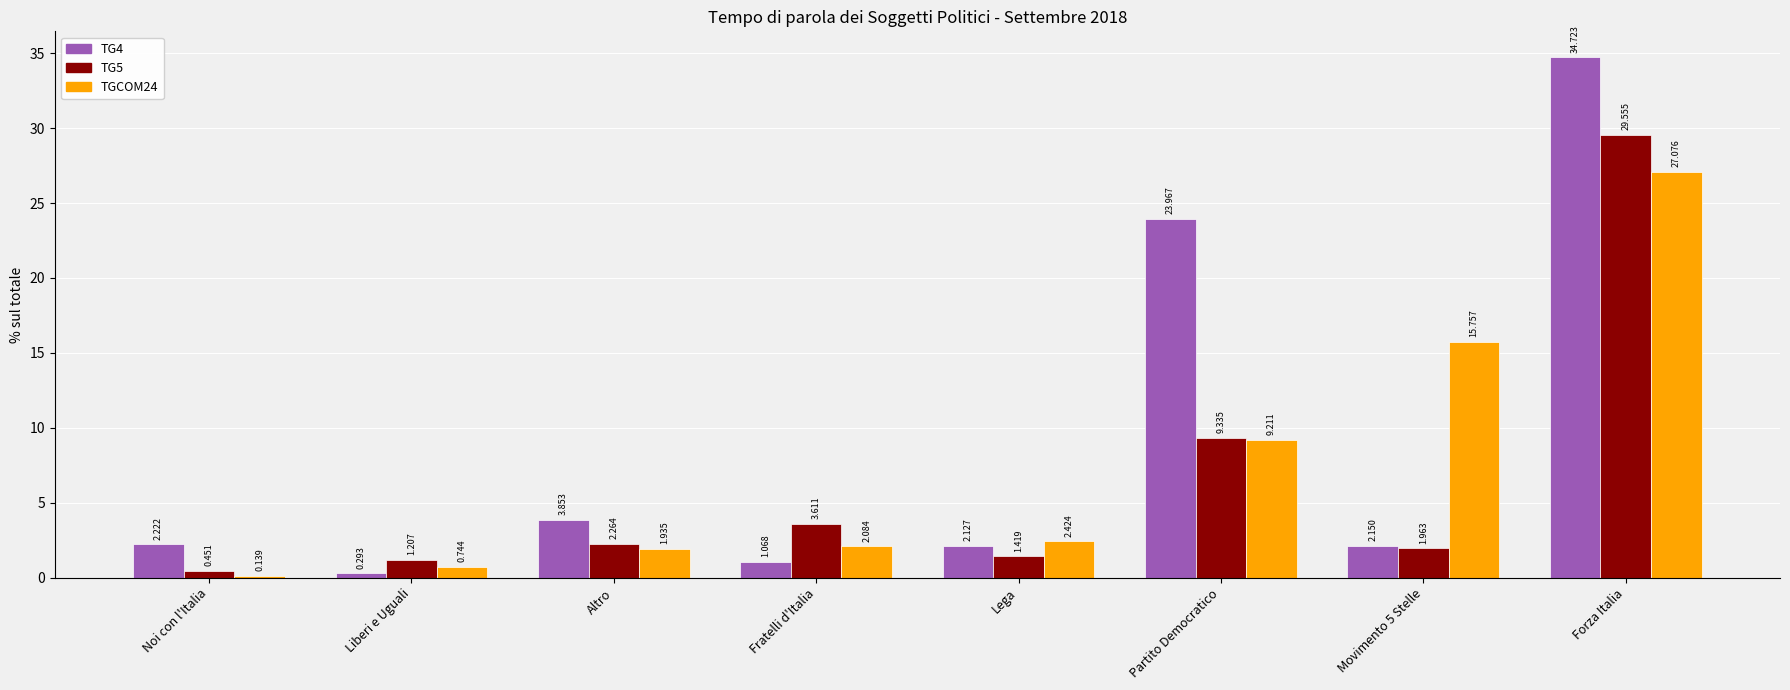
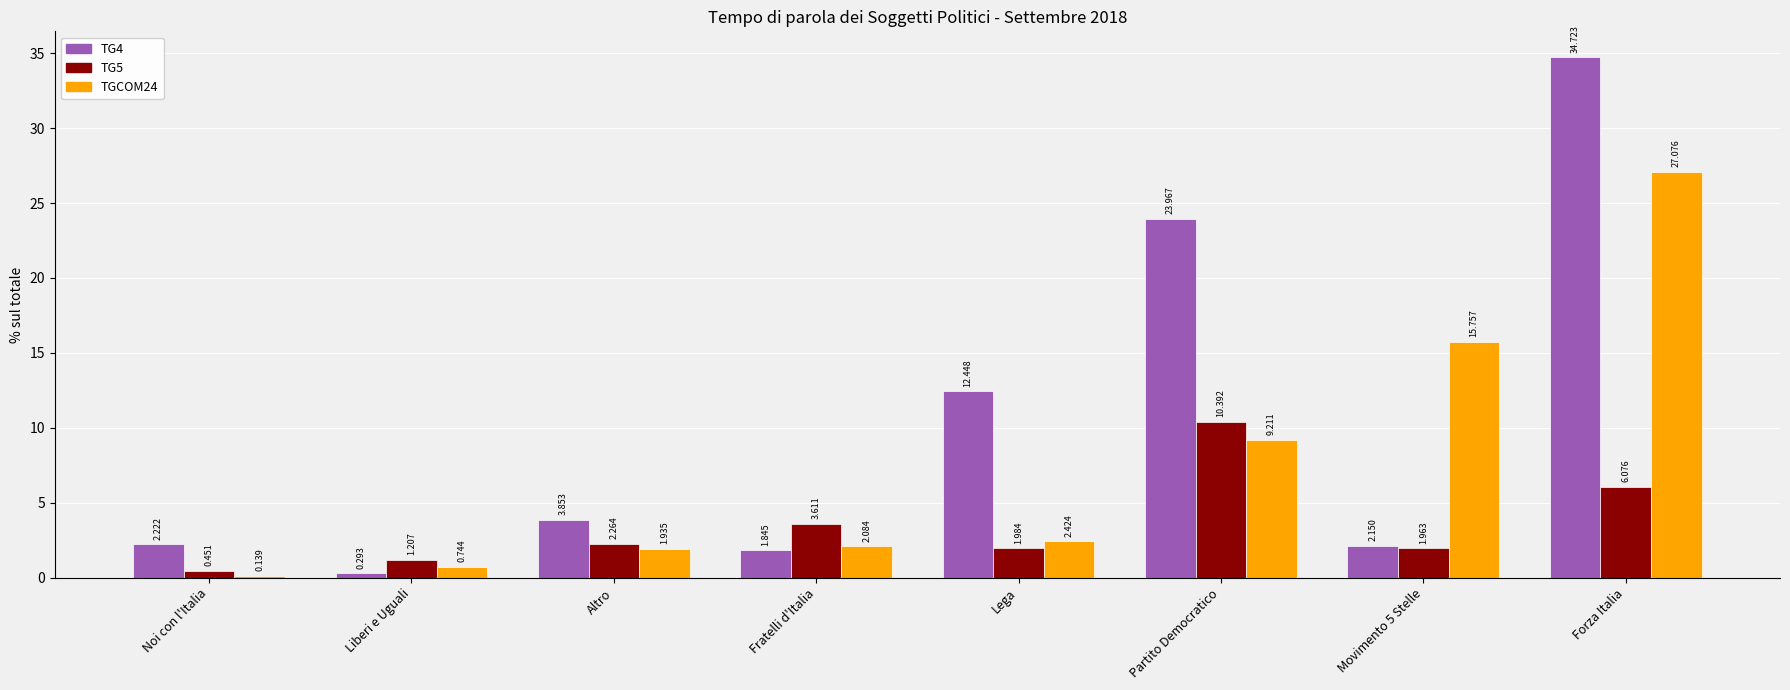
TG4, Fratelli d'Italia: 1.068 -> 1.845
TG4, Lega: 2.127 -> 12.448
TG5, Lega: 1.419 -> 1.984
TG5, Partito Democratico: 9.335 -> 10.392
TG5, Forza Italia: 29.555 -> 6.076
